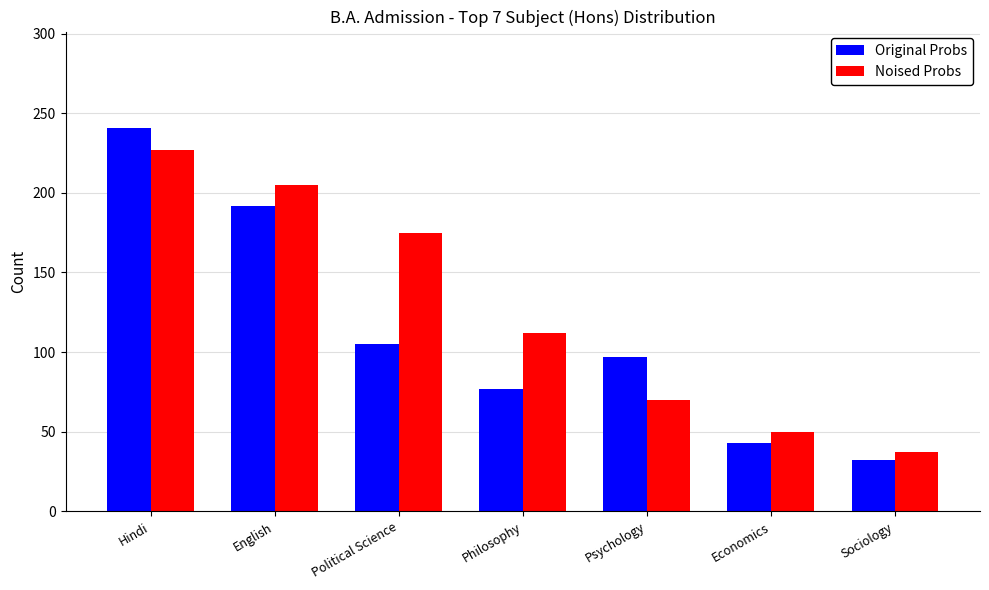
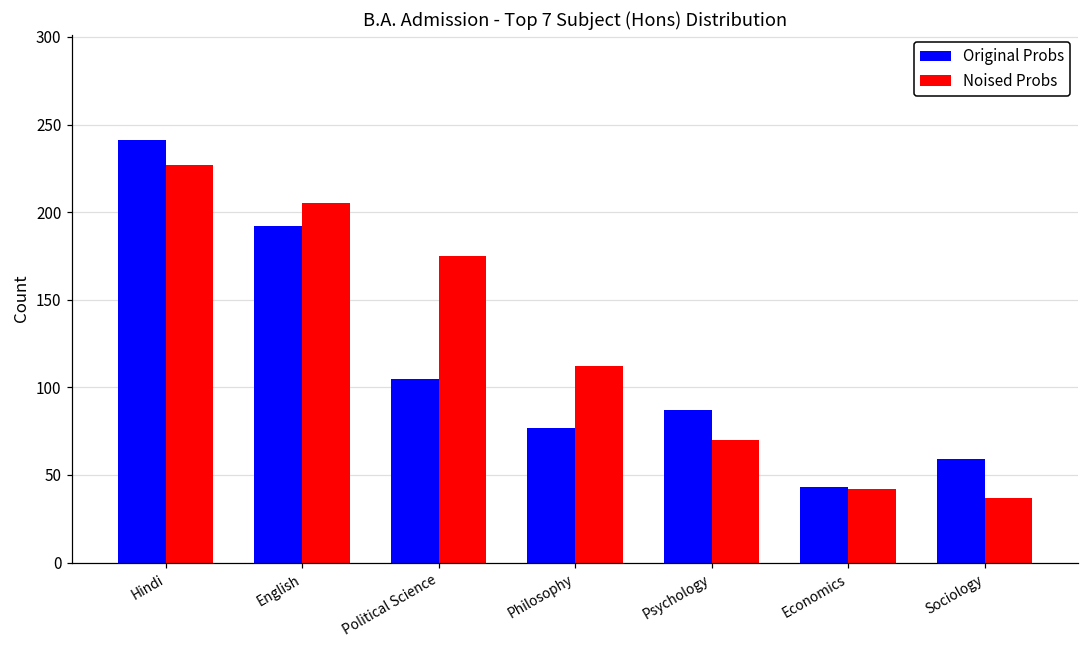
Original Probs, Psychology: 97 -> 87
Noised Probs, Economics: 50 -> 42
Original Probs, Sociology: 32 -> 59
